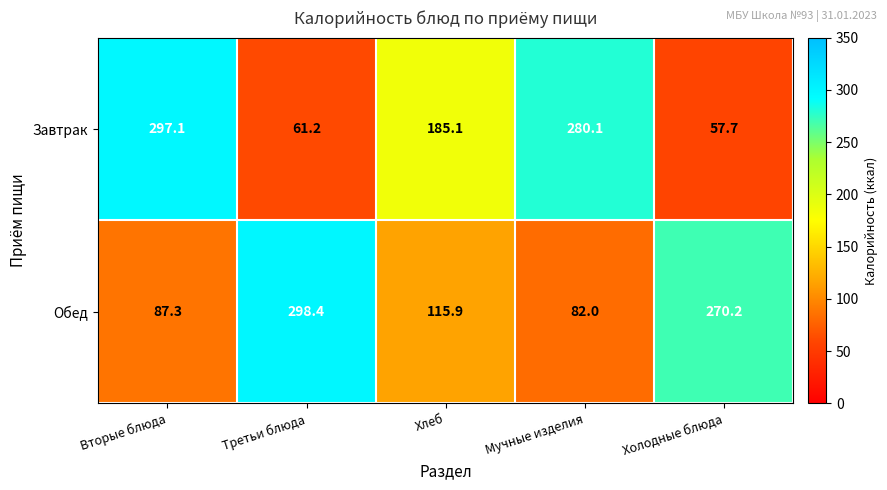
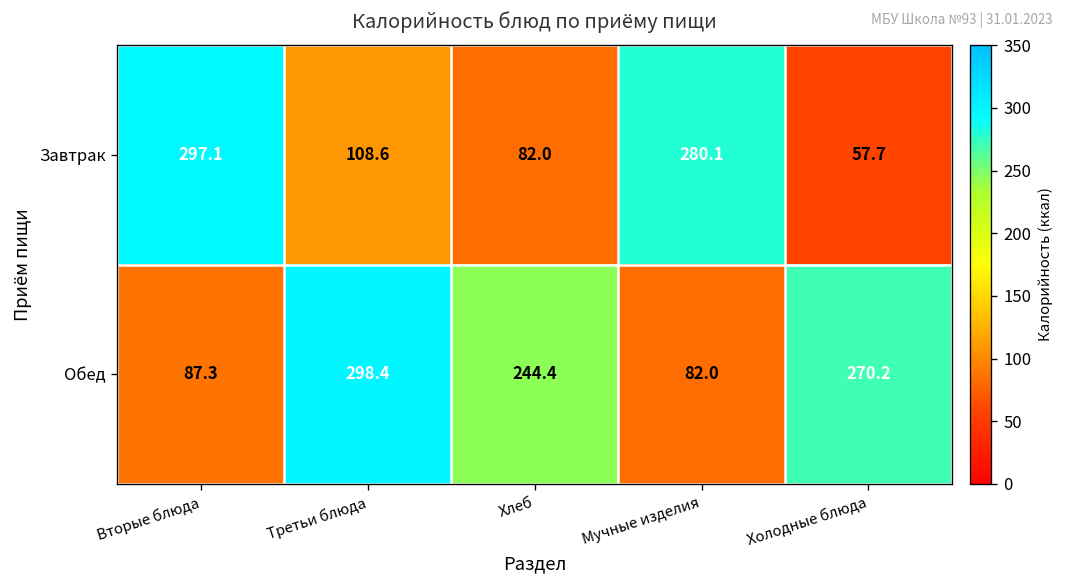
Завтрак, Третьи блюда: 61.2 -> 108.6
Завтрак, Хлеб: 185.1 -> 82.0
Обед, Хлеб: 115.9 -> 244.4
